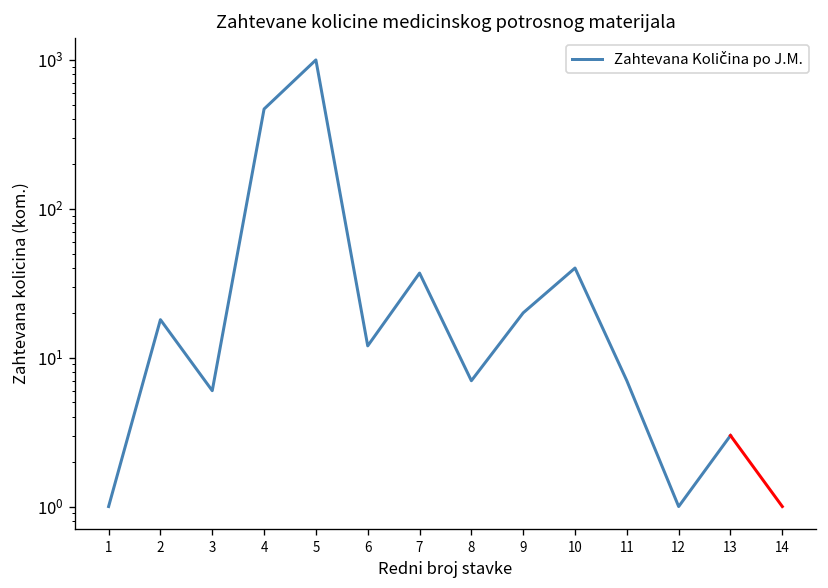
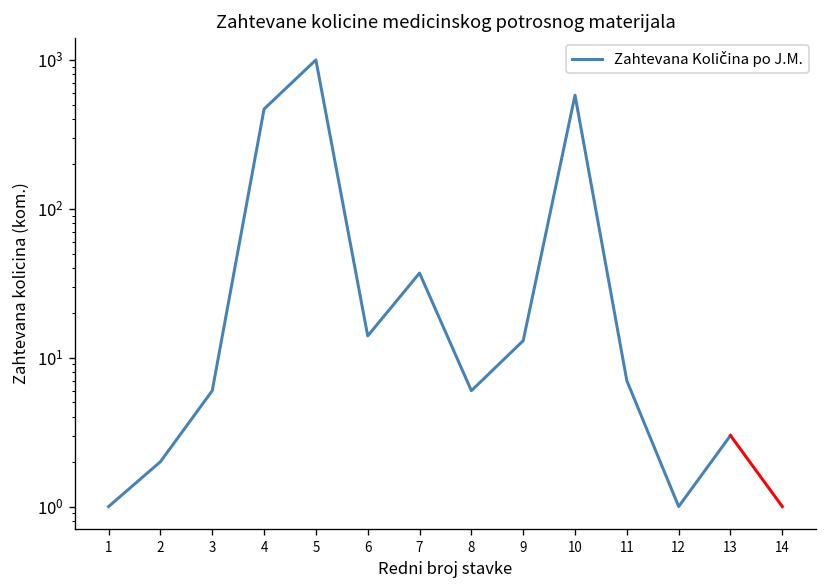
Zahtevana Količina po J.M., 2: 18 -> 2
Zahtevana Količina po J.M., 6: 12 -> 14
Zahtevana Količina po J.M., 8: 7 -> 6
Zahtevana Količina po J.M., 9: 20 -> 13
Zahtevana Količina po J.M., 10: 40 -> 600
